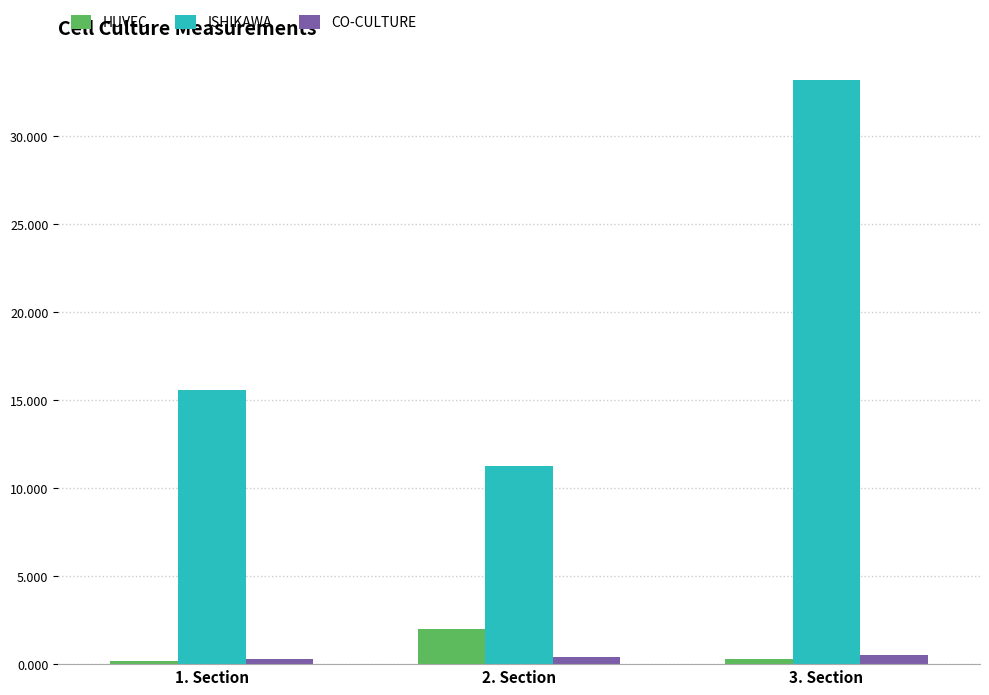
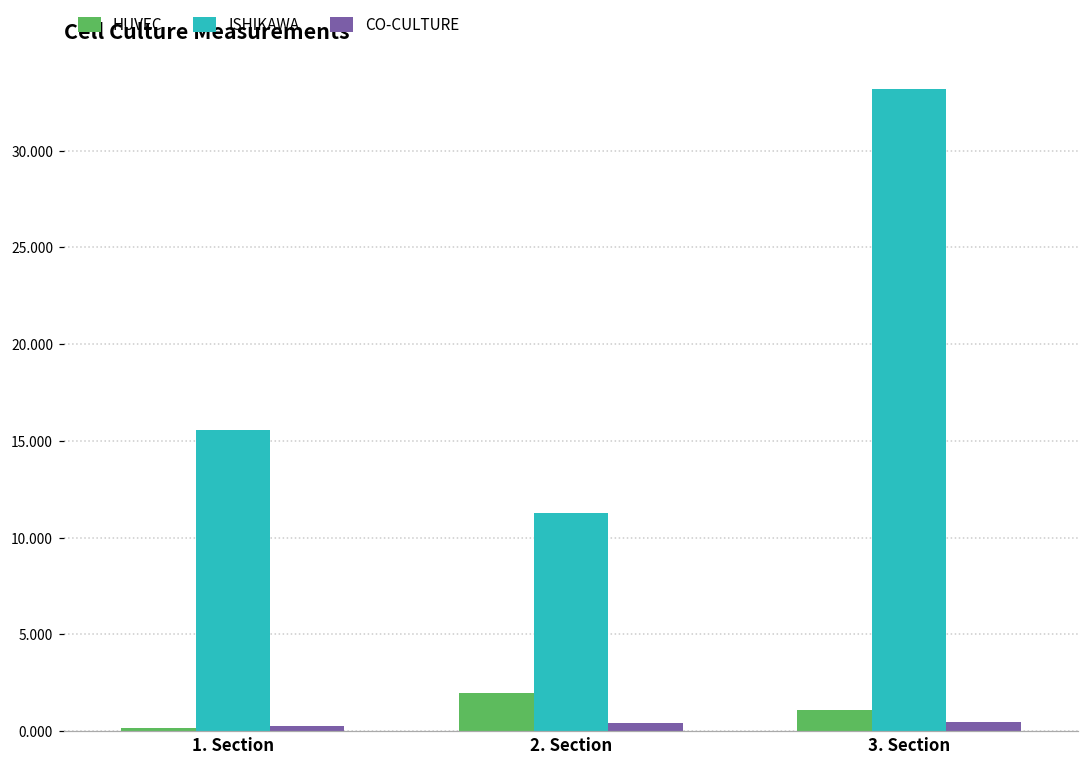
HUVEC, 3. Section: 0.3 -> 1.1
